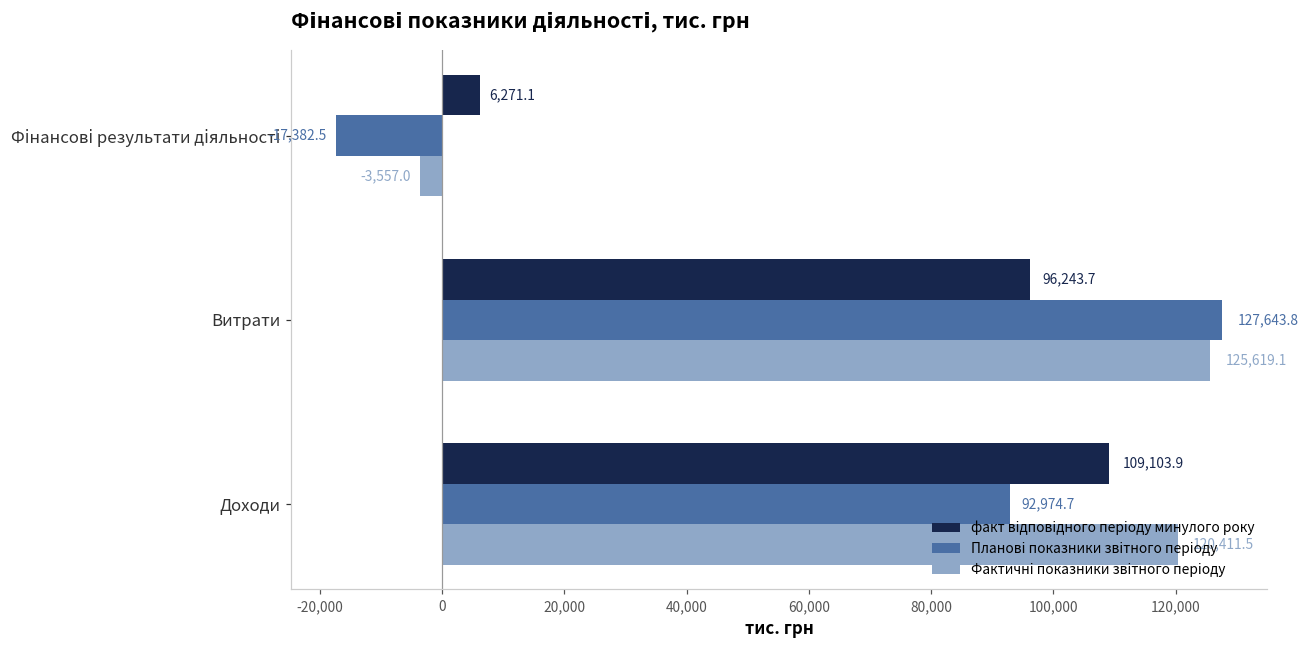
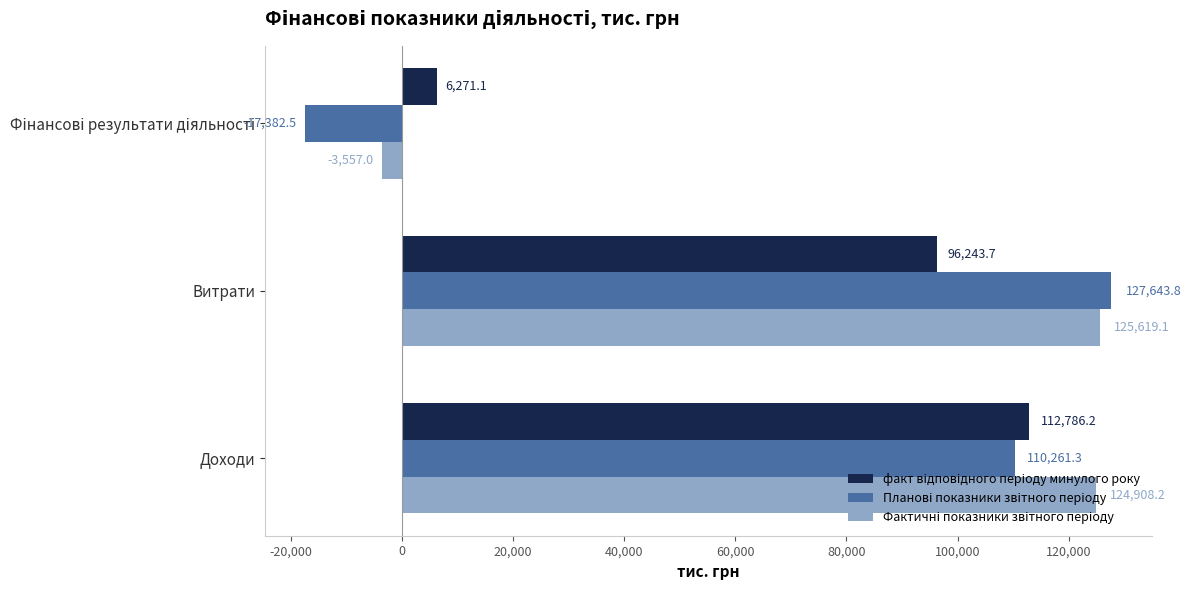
факт відповідного періоду минулого року, Доходи: 109,103.9 -> 112,786.2
Планові показники звітного періоду, Доходи: 92,974.7 -> 110,261.3
Фактичні показники звітного періоду, Доходи: 120,411.5 -> 124,908.2
